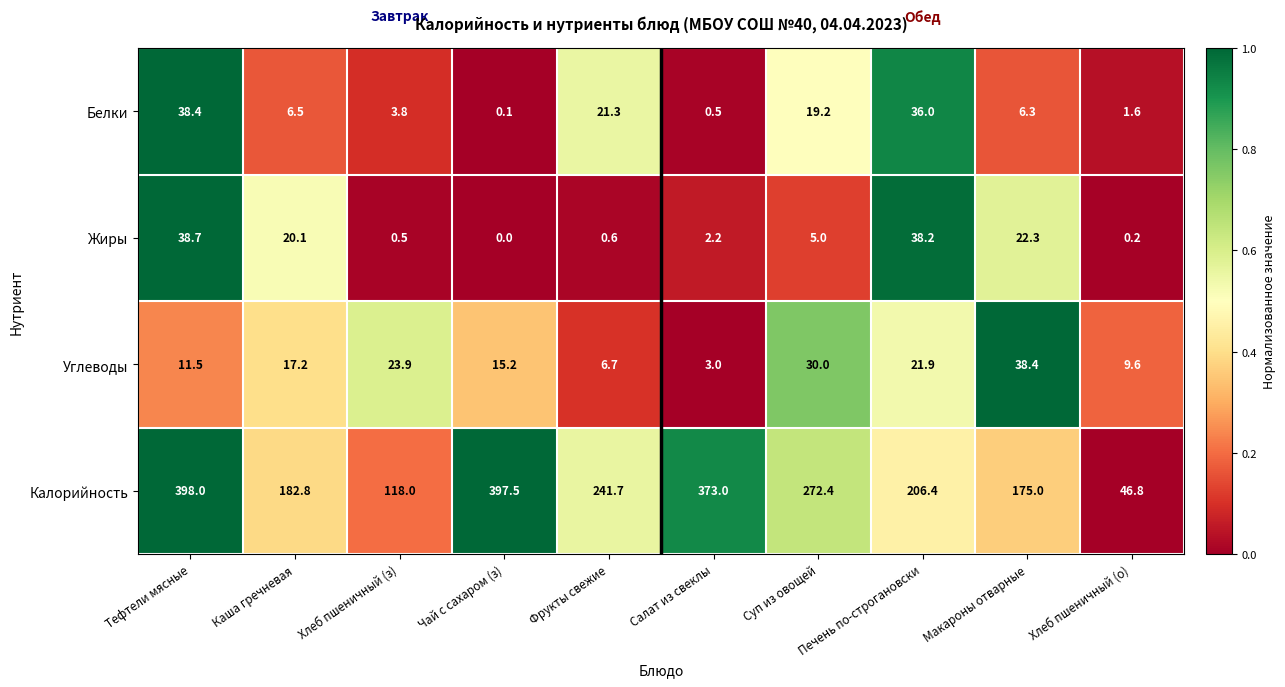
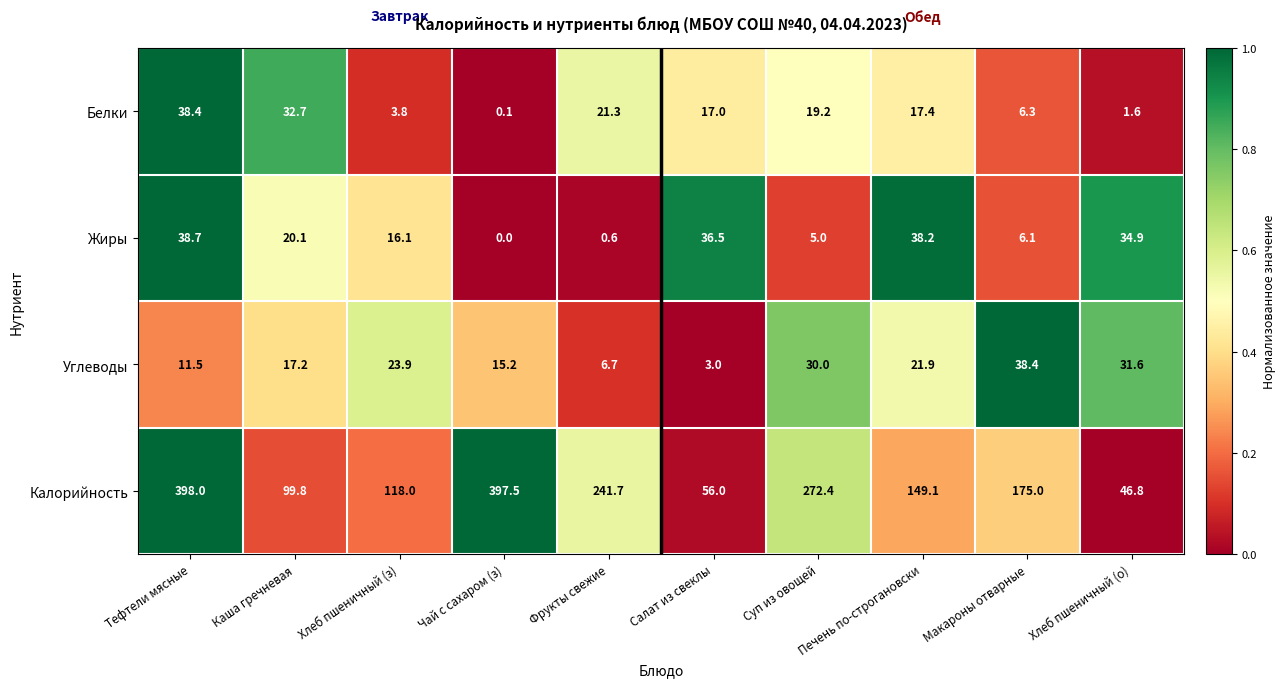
Белки, Каша гречневая: 6.5 -> 32.7
Белки, Салат из свеклы: 0.5 -> 17.0
Белки, Печень по-строгановски: 36.0 -> 17.4
Жиры, Хлеб пшеничный (з): 0.5 -> 16.1
Жиры, Салат из свеклы: 2.2 -> 36.5
Жиры, Макароны отварные: 22.3 -> 6.1
Жиры, Хлеб пшеничный (о): 0.2 -> 34.9
Углеводы, Хлеб пшеничный (о): 9.6 -> 31.6
Калорийность, Каша гречневая: 182.8 -> 99.8
Калорийность, Салат из свеклы: 373.0 -> 56.0
Калорийность, Печень по-строгановски: 206.4 -> 149.1
